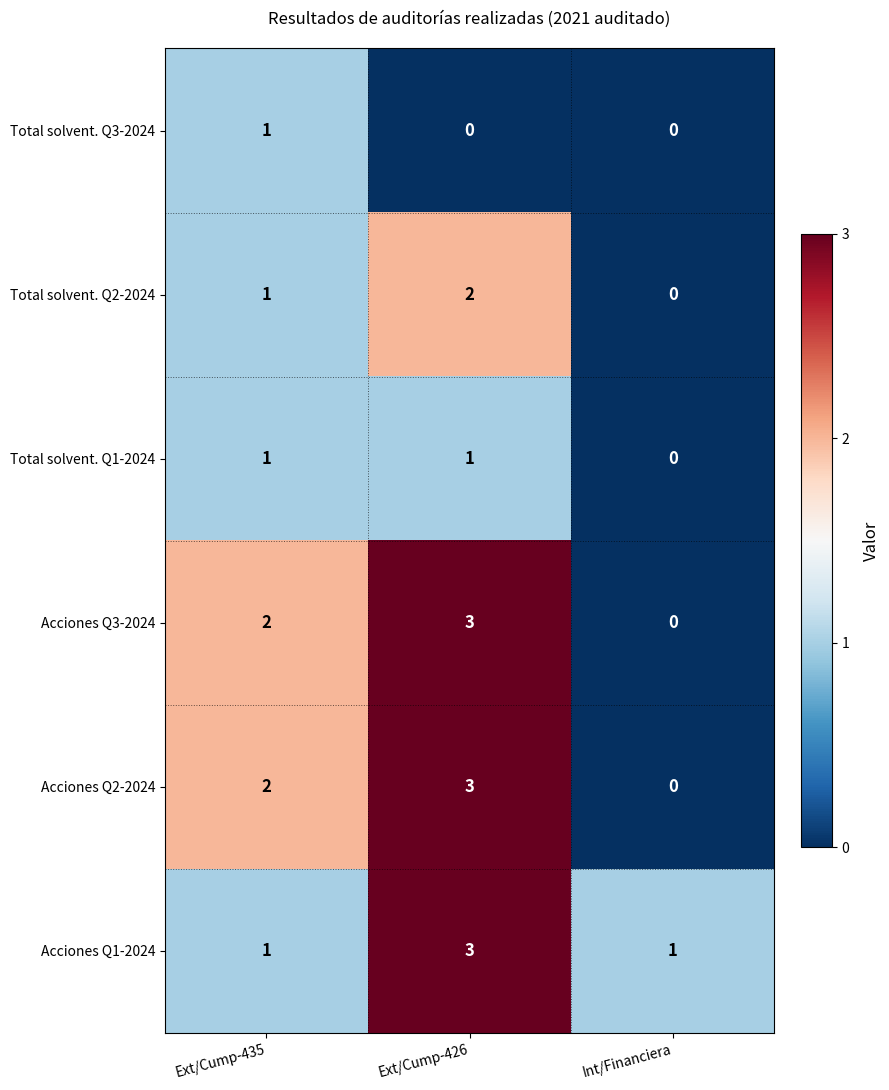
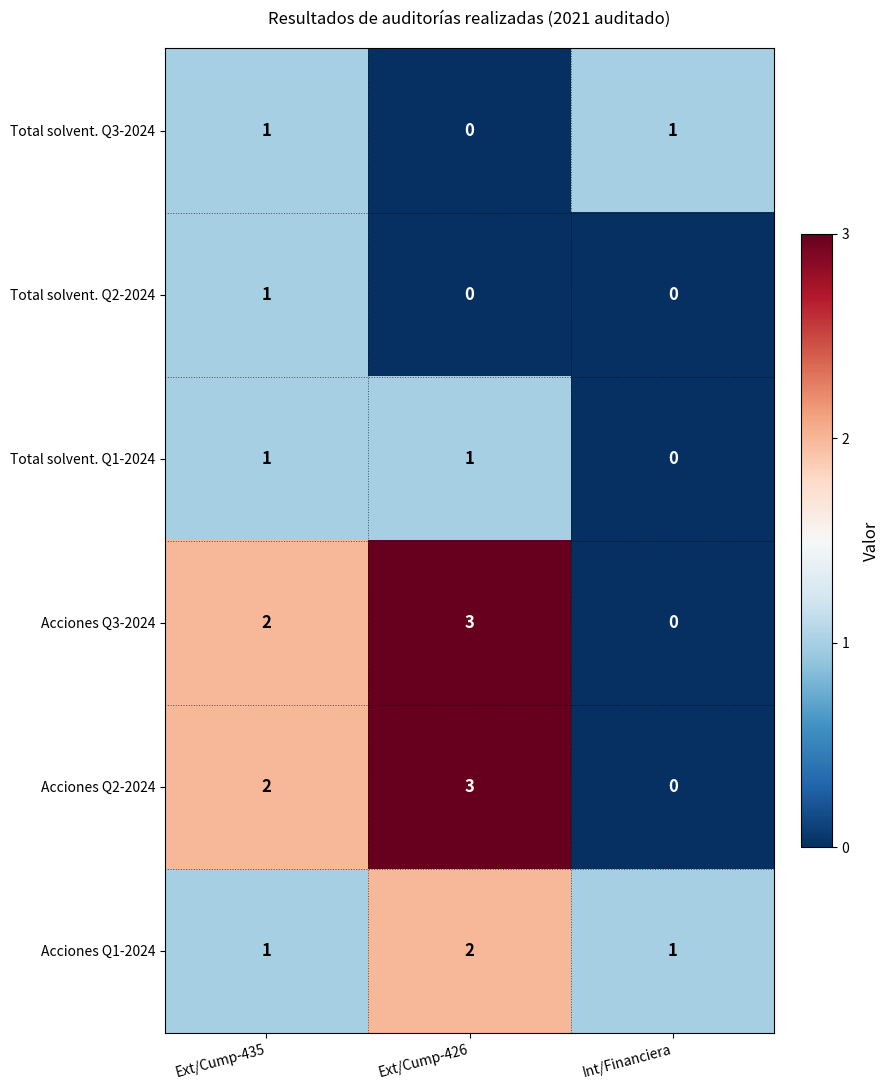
Total solvent. Q3-2024, Int/Financiera: 0 -> 1
Total solvent. Q2-2024, Ext/Cump-426: 2 -> 0
Acciones Q1-2024, Ext/Cump-426: 3 -> 2
